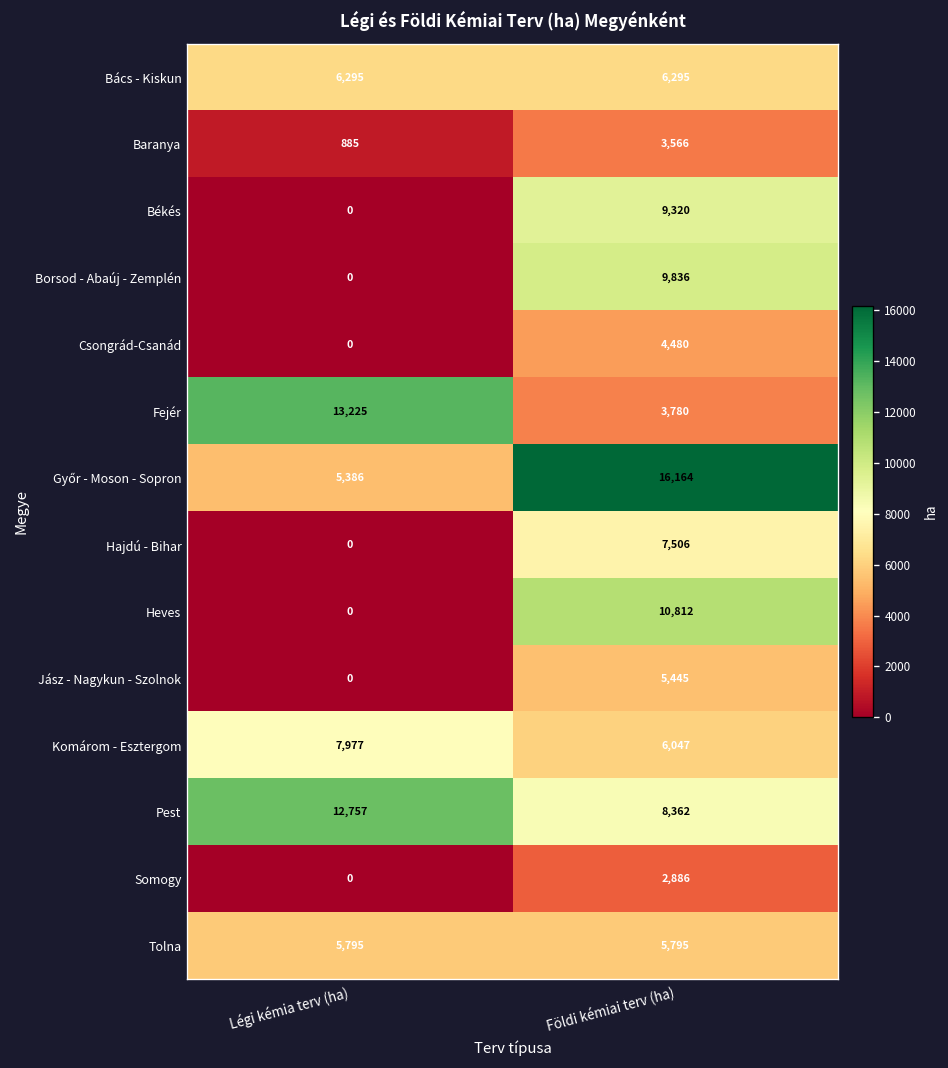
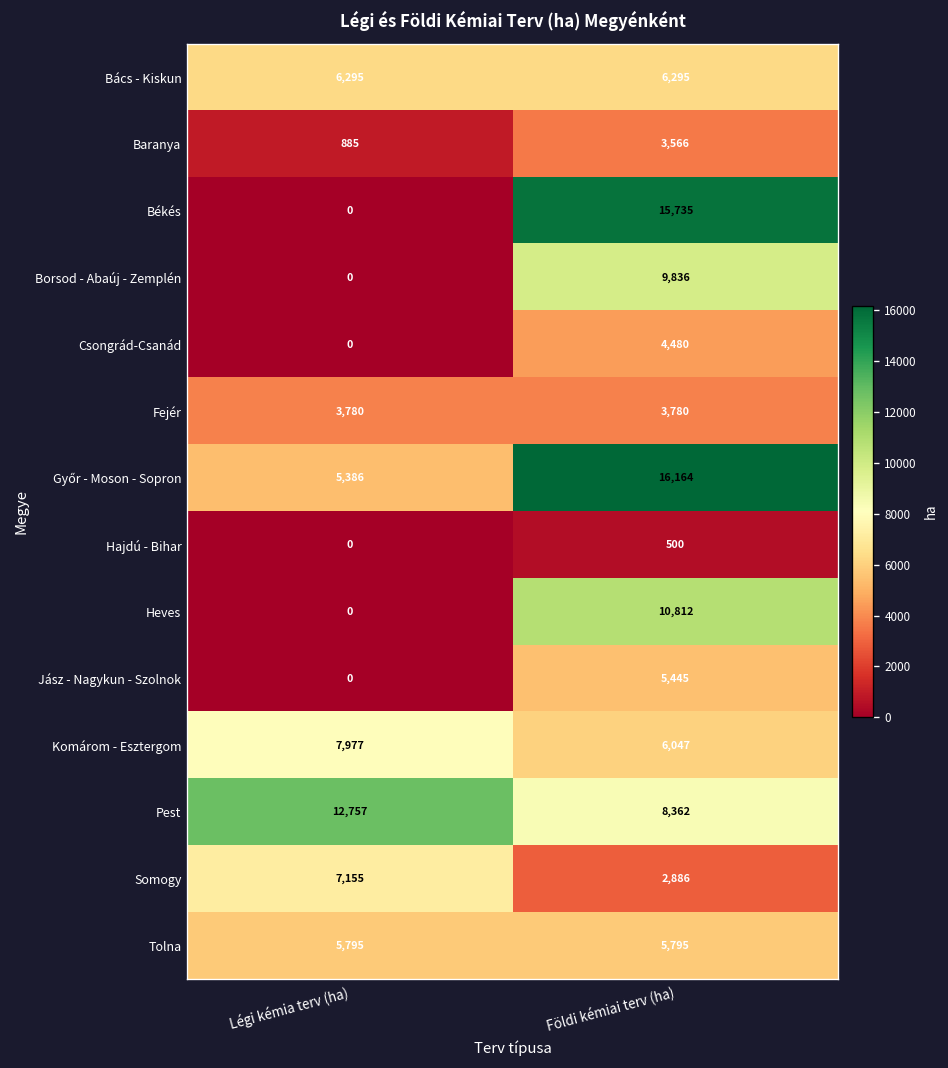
Békés, Földi kémiai terv (ha): 9,320 -> 15,735
Fejér, Légi kémia terv (ha): 13,225 -> 3,780
Hajdú - Bihar, Földi kémiai terv (ha): 7,506 -> 500
Somogy, Légi kémia terv (ha): 0 -> 7,155
